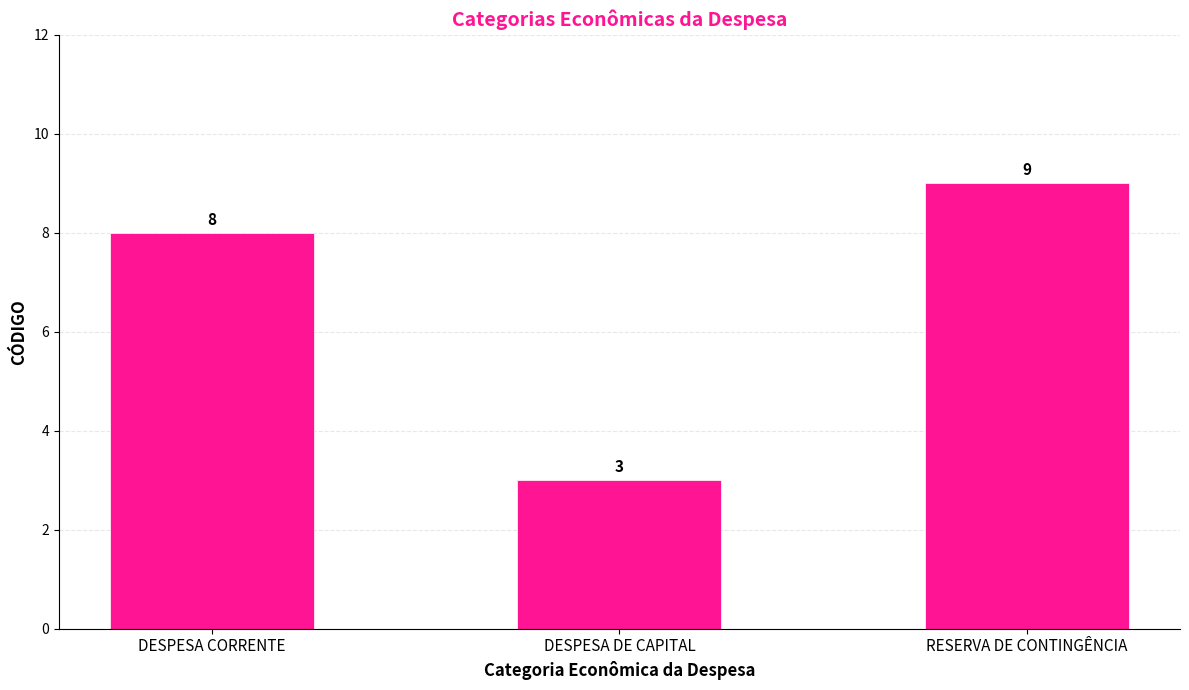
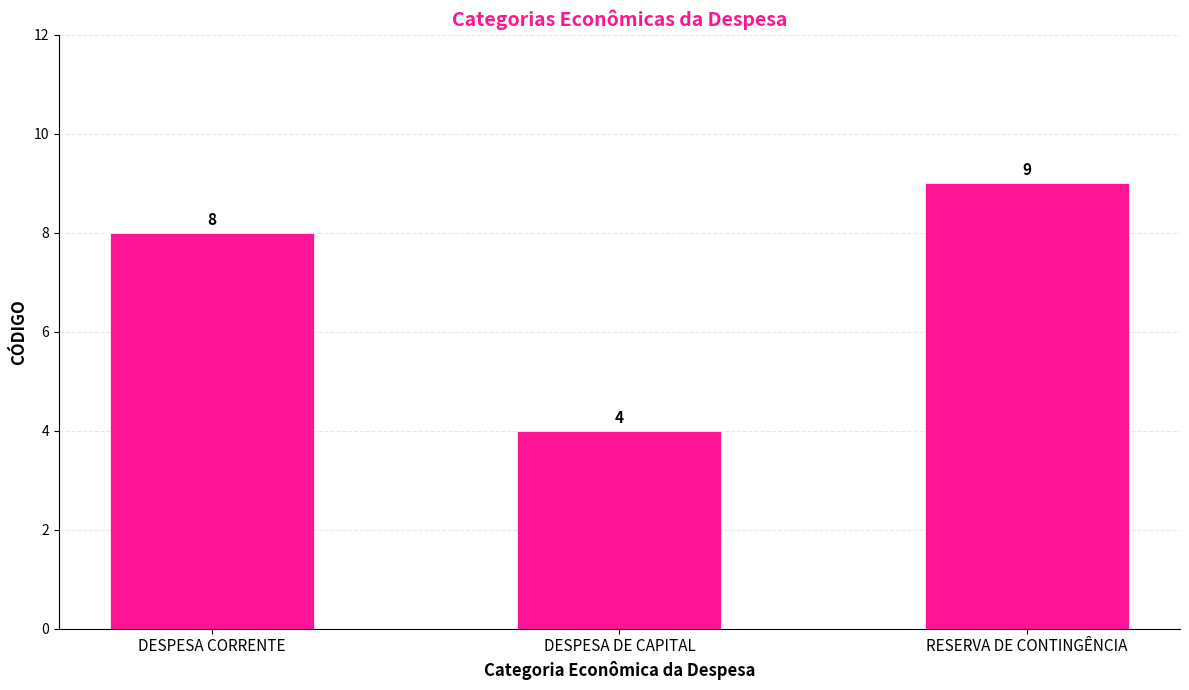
DESPESA DE CAPITAL: 3 -> 4
